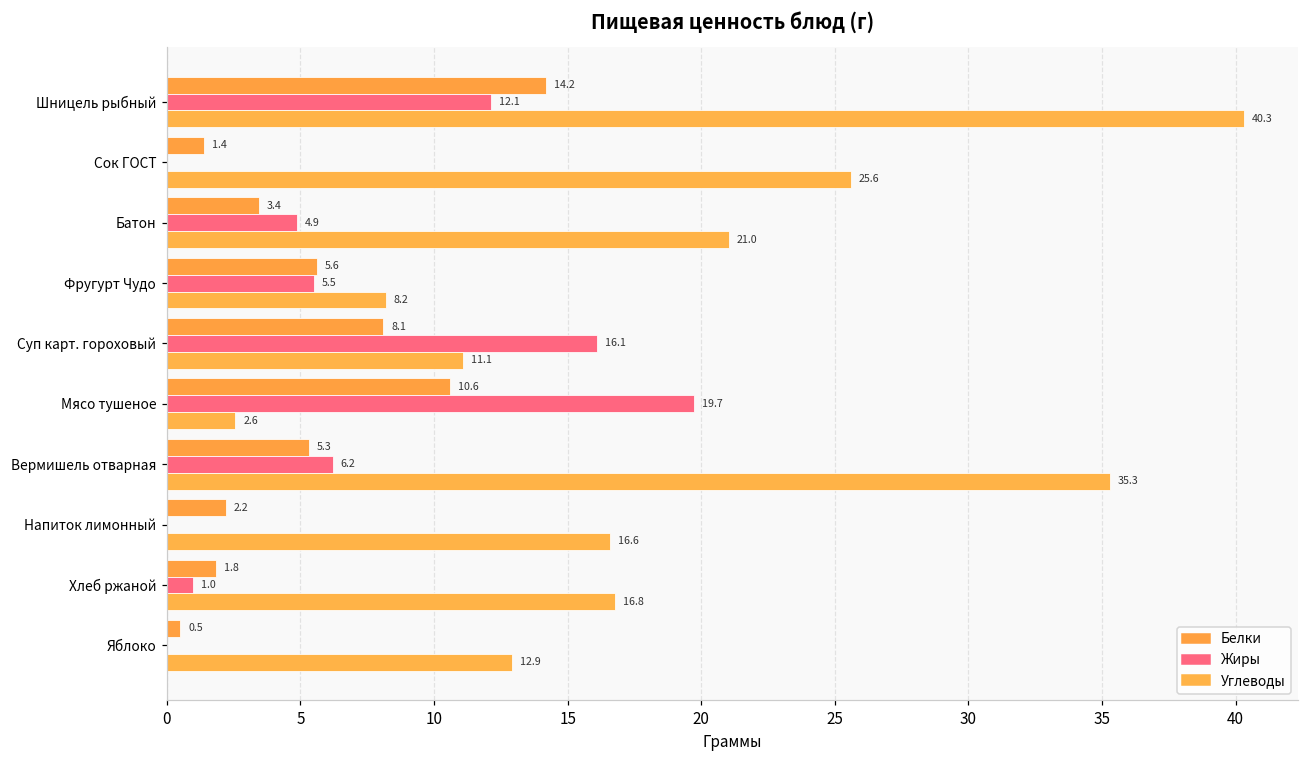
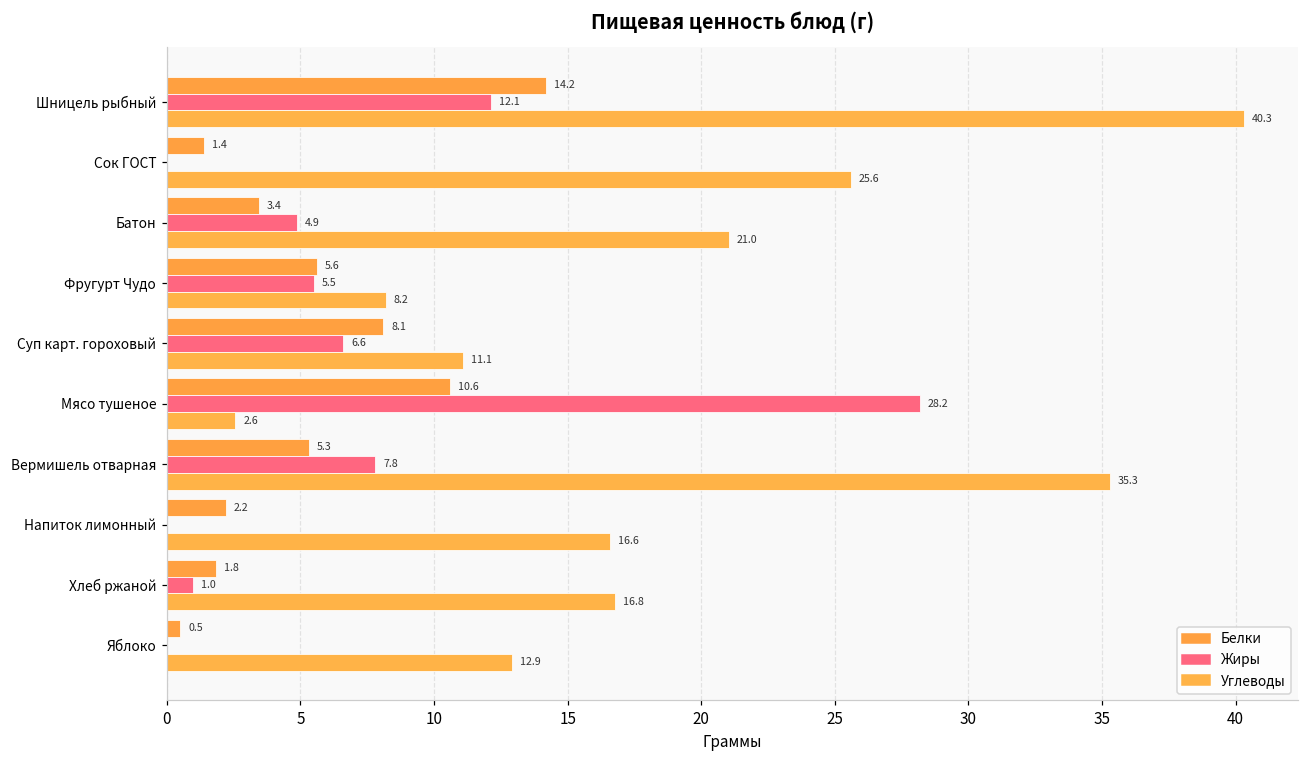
Жиры, Суп карт. гороховый: 16.1 -> 6.6
Жиры, Мясо тушеное: 19.7 -> 28.2
Жиры, Вермишель отварная: 6.2 -> 7.8
